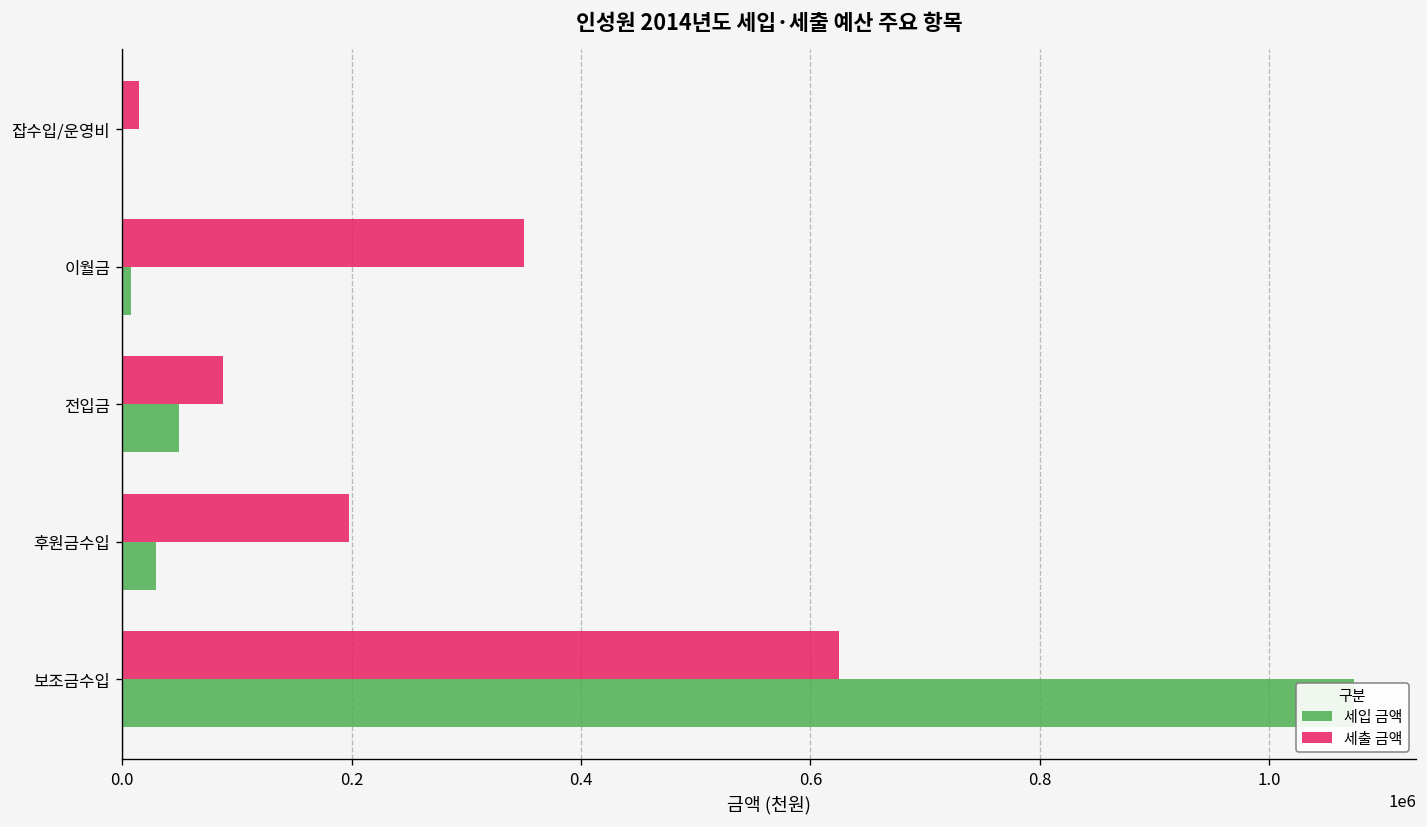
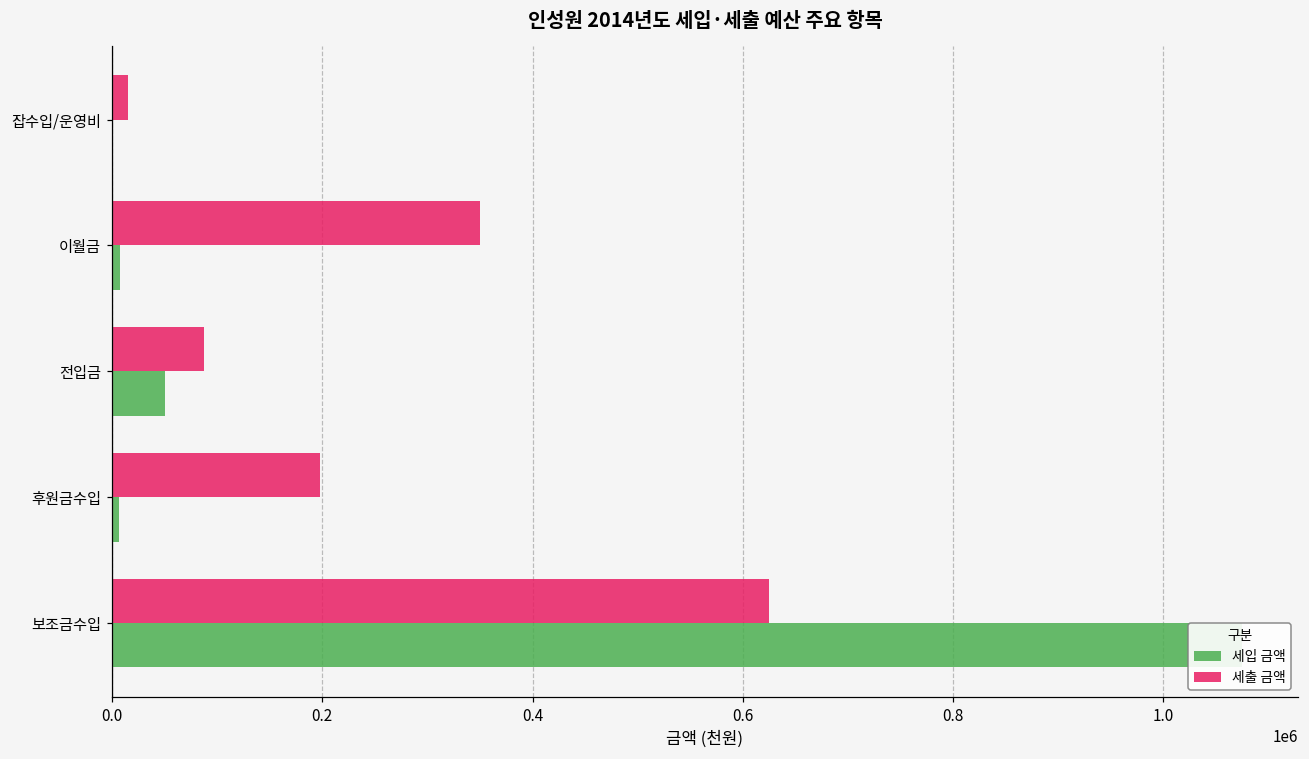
세입 금액, 후원금수입: 30000 -> 10000
